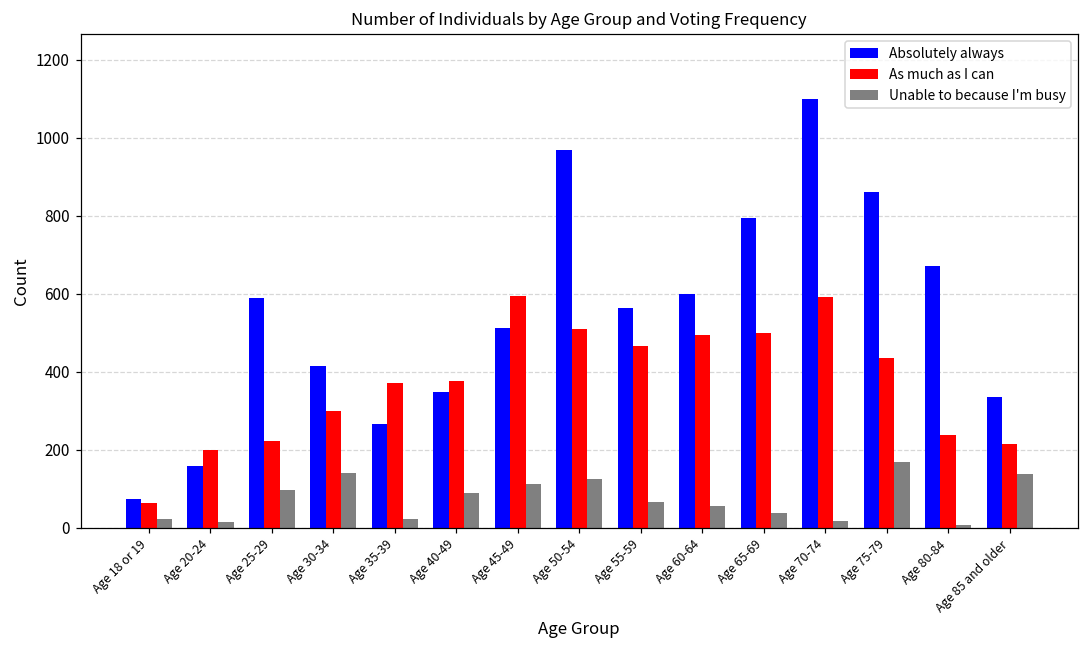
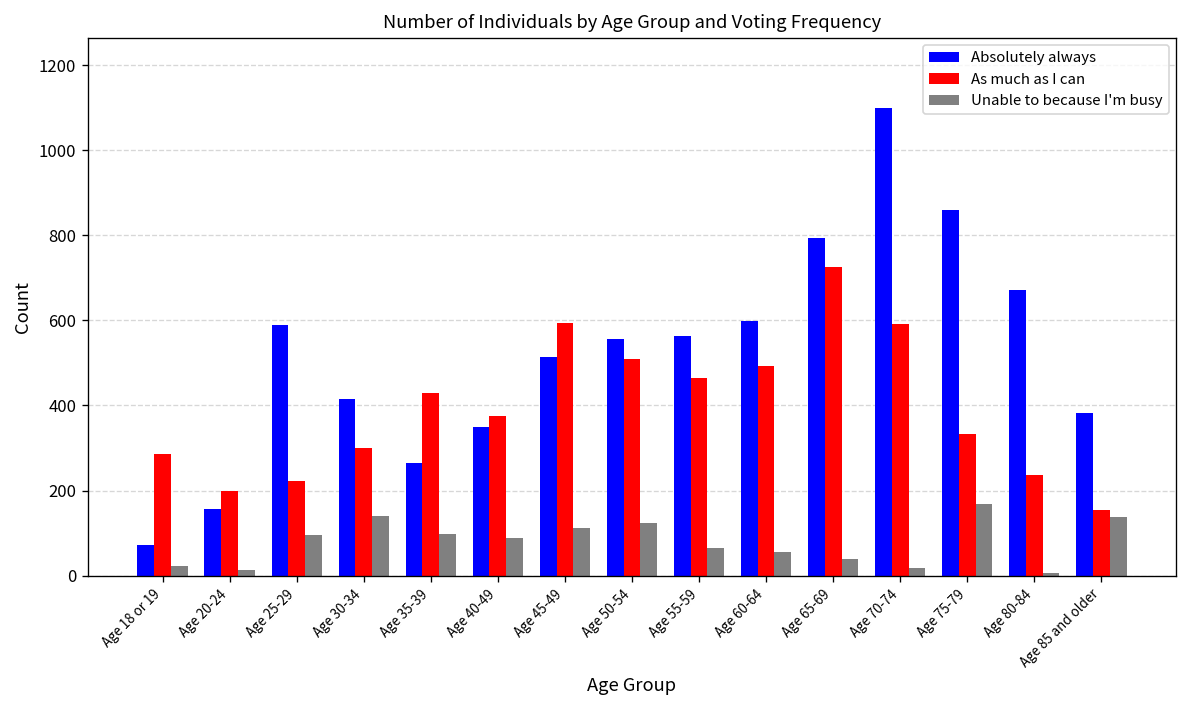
As much as I can, Age 18 or 19: 60 -> 290
As much as I can, Age 35-39: 370 -> 430
Unable to because I'm busy, Age 35-39: 20 -> 100
Absolutely always, Age 50-54: 970 -> 560
As much as I can, Age 65-69: 500 -> 730
As much as I can, Age 75-79: 440 -> 330
Absolutely always, Age 85 and older: 340 -> 380
As much as I can, Age 85 and older: 210 -> 150
